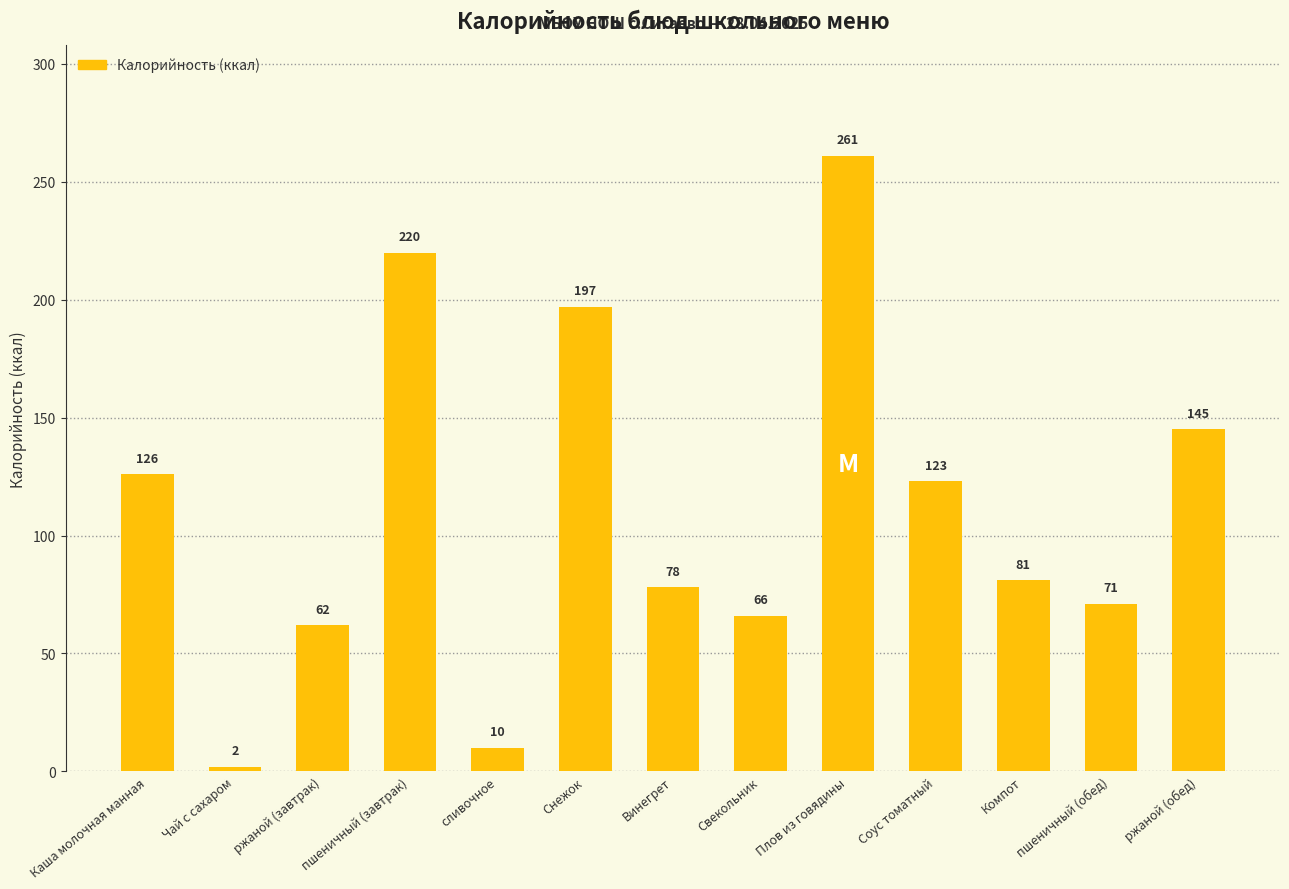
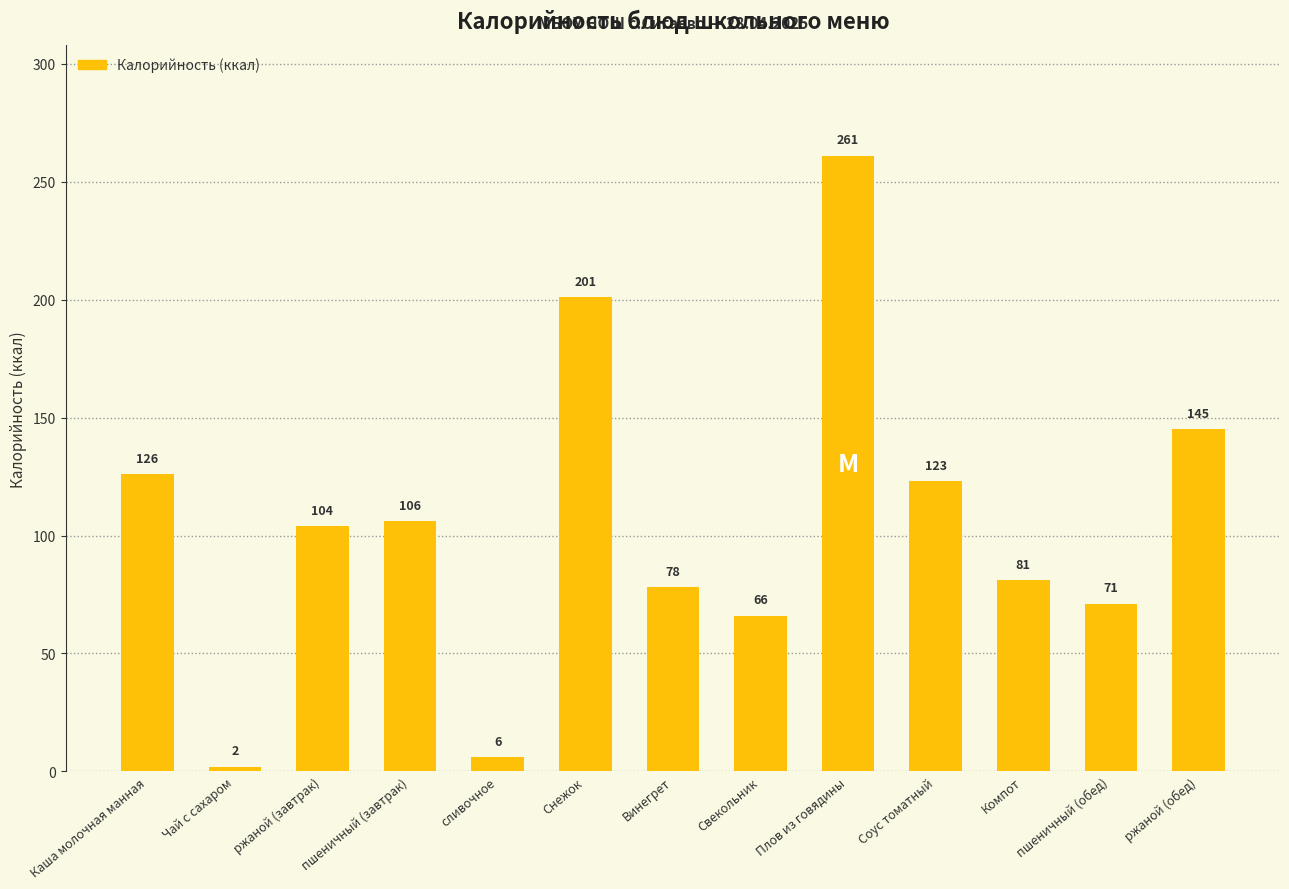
ржаной (завтрак): 62 -> 104
пшеничный (завтрак): 220 -> 106
сливочное: 10 -> 6
Снежок: 197 -> 201
